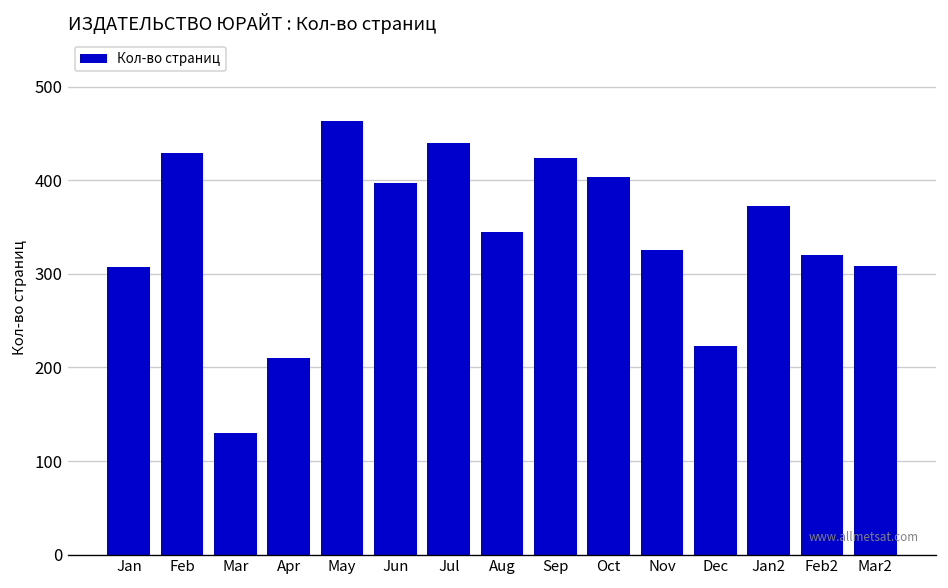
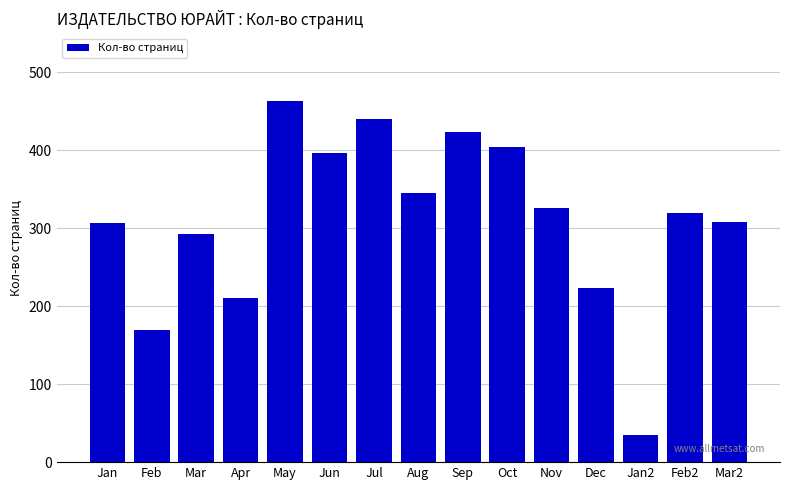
Feb: 430 -> 170
Mar: 130 -> 290
Jan2: 370 -> 40
